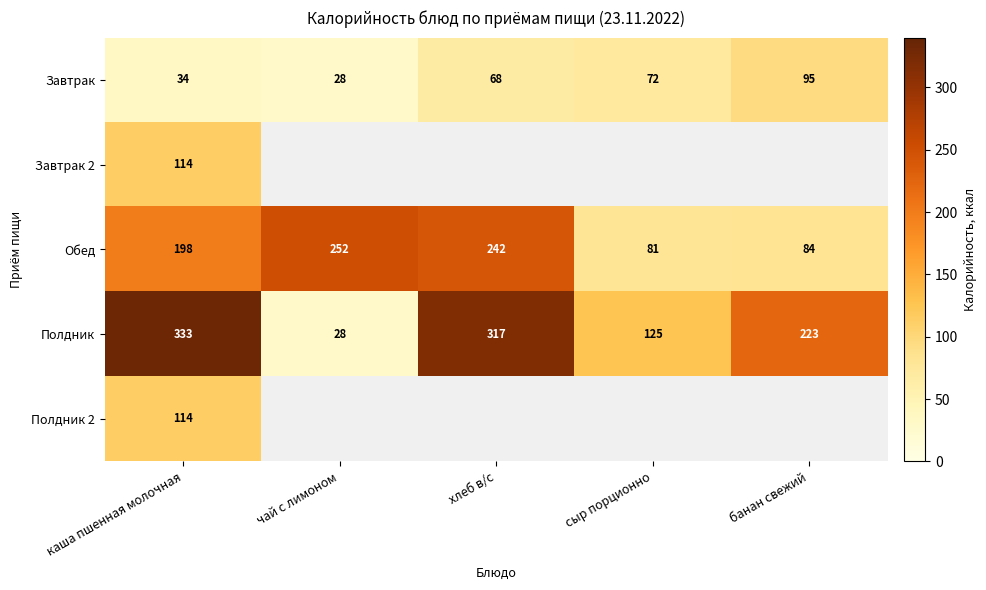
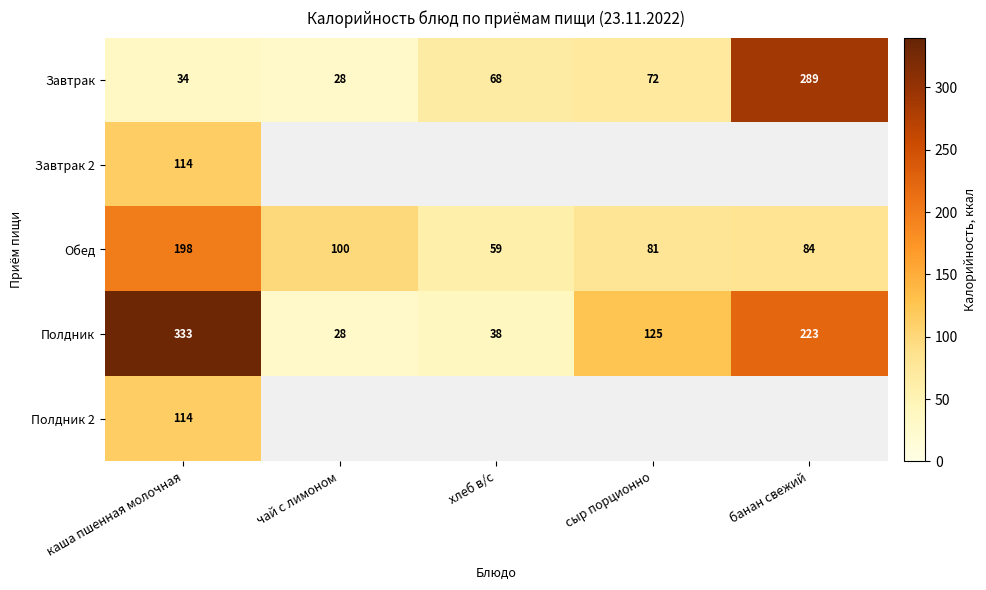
Завтрак, банан свежий: 95 -> 289
Обед, чай с лимоном: 252 -> 100
Обед, хлеб в/с: 242 -> 59
Полдник, хлеб в/с: 317 -> 38
